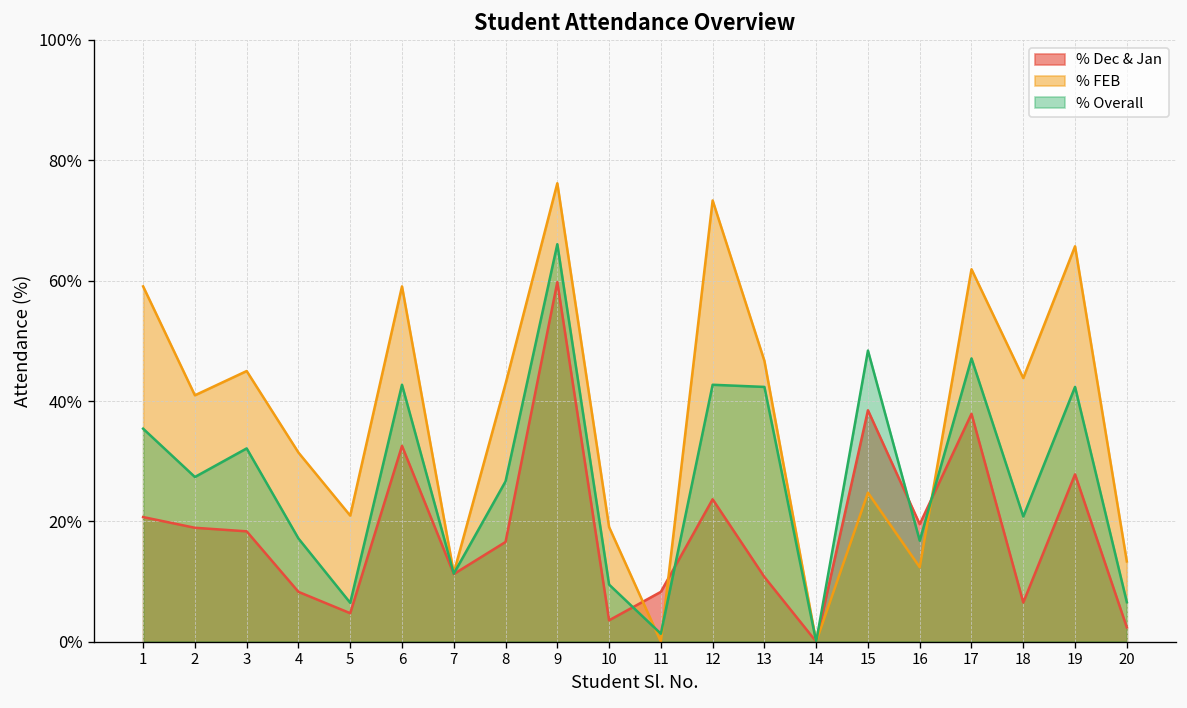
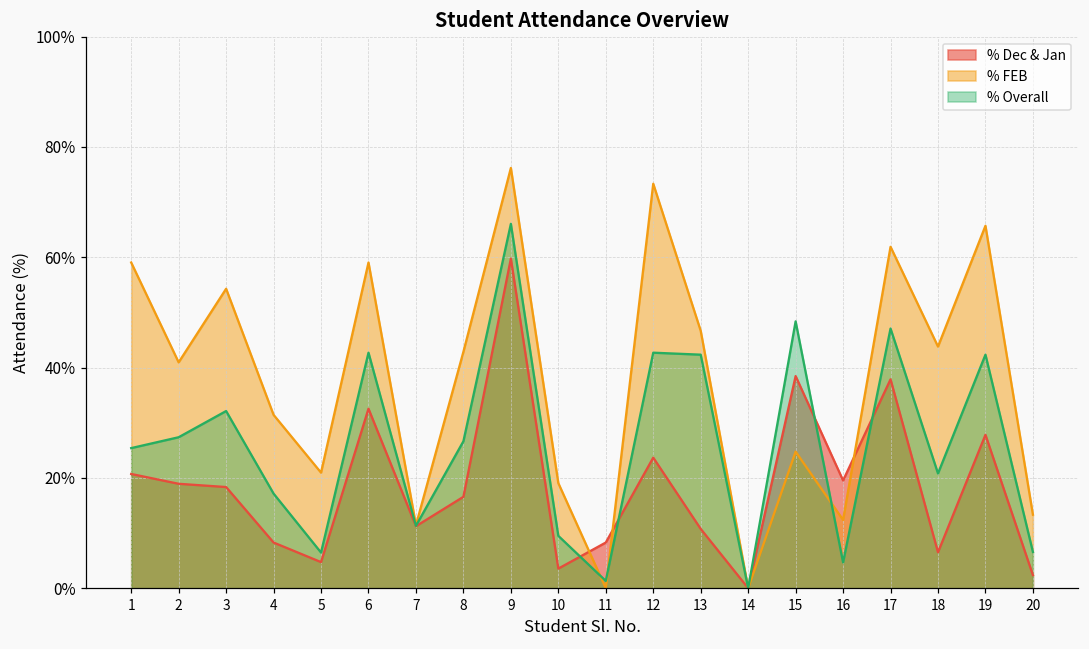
% Overall, 1: 35% -> 25%
% FEB, 3: 45% -> 54%
% Overall, 16: 17% -> 5%
